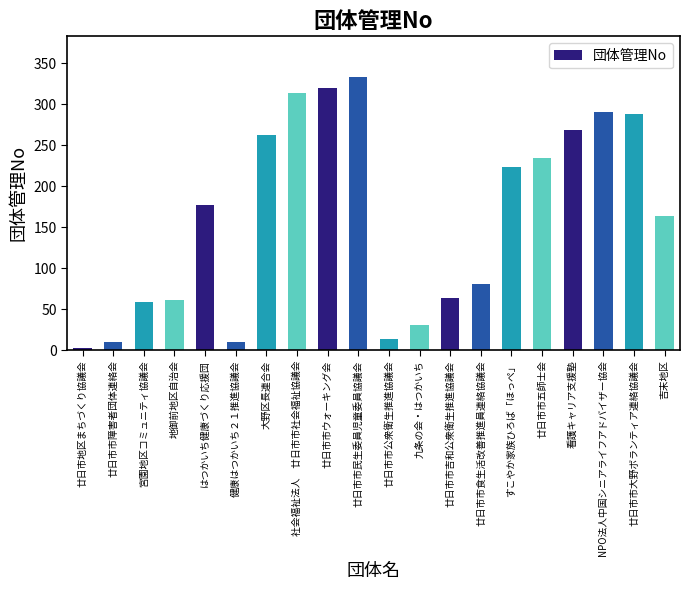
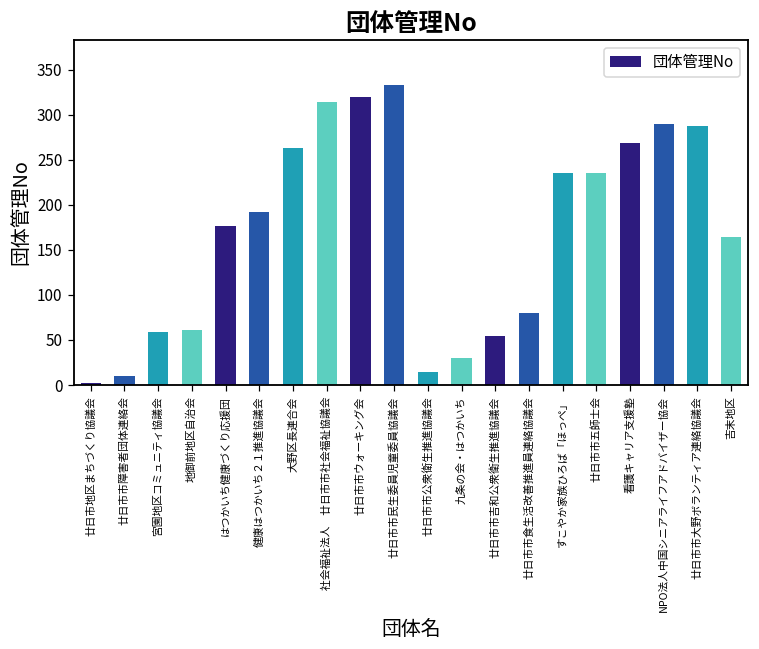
健康はつかいち２１推進協議会: 10 -> 190
廿日市市吉和公衆衛生推進協議会: 60 -> 50
すこやか家族ひろば「ほっぺ」: 220 -> 240
